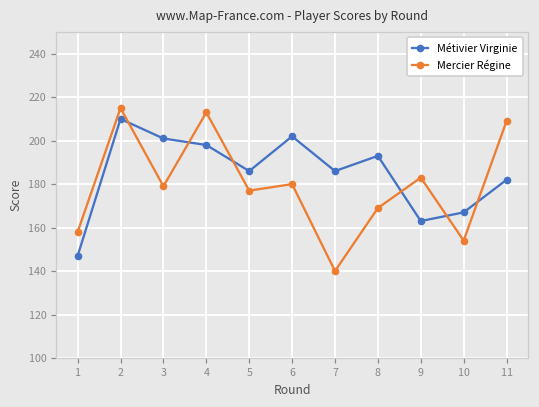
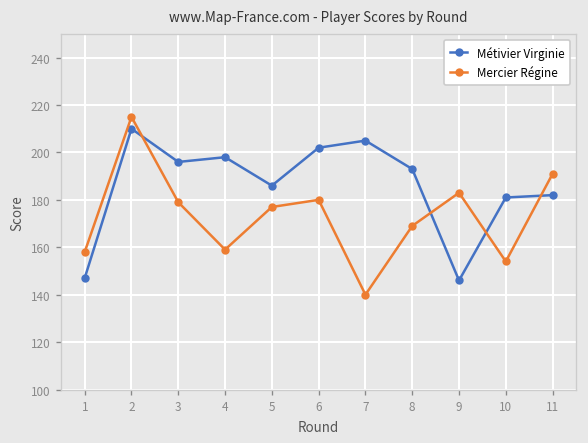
Métivier Virginie, 3: 201 -> 196
Mercier Régine, 4: 213 -> 159
Métivier Virginie, 7: 186 -> 205
Métivier Virginie, 9: 163 -> 146
Métivier Virginie, 10: 167 -> 181
Mercier Régine, 11: 209 -> 191
